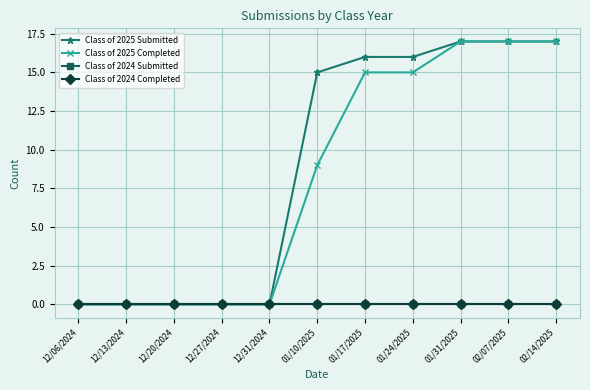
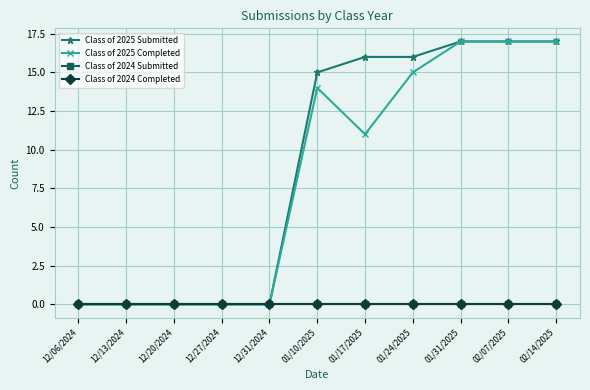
Class of 2025 Completed, 01/10/2025: 9 -> 14
Class of 2025 Completed, 01/17/2025: 15 -> 11
